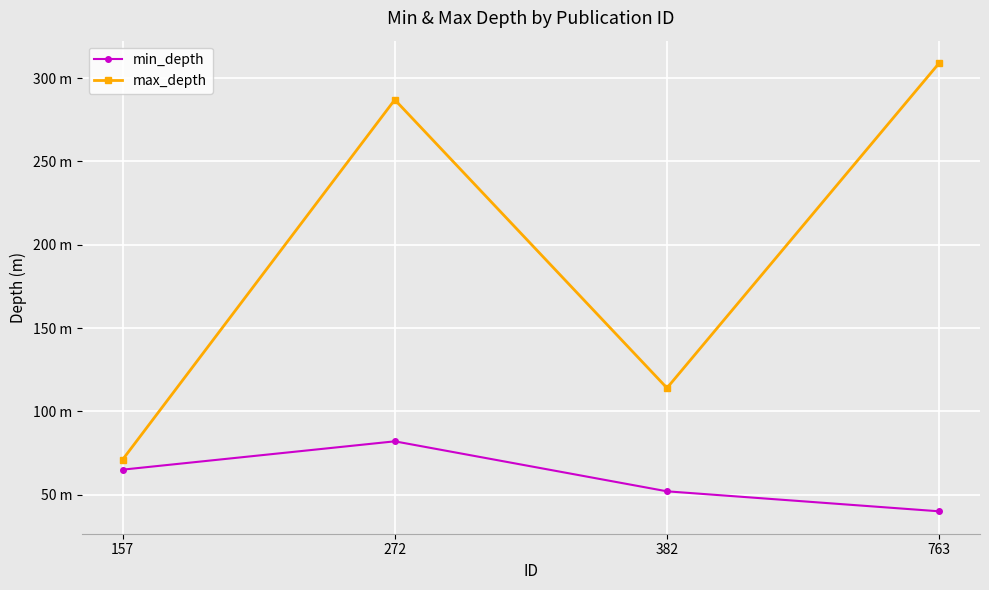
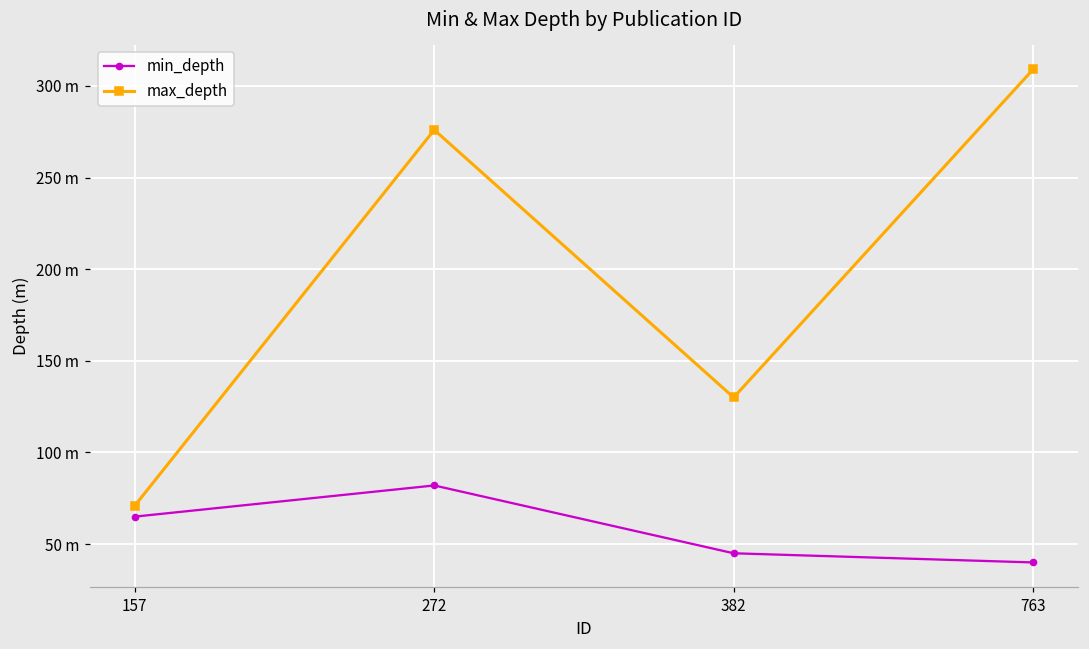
max_depth, 272: 287 m -> 276 m
min_depth, 382: 52 m -> 45 m
max_depth, 382: 114 m -> 130 m
